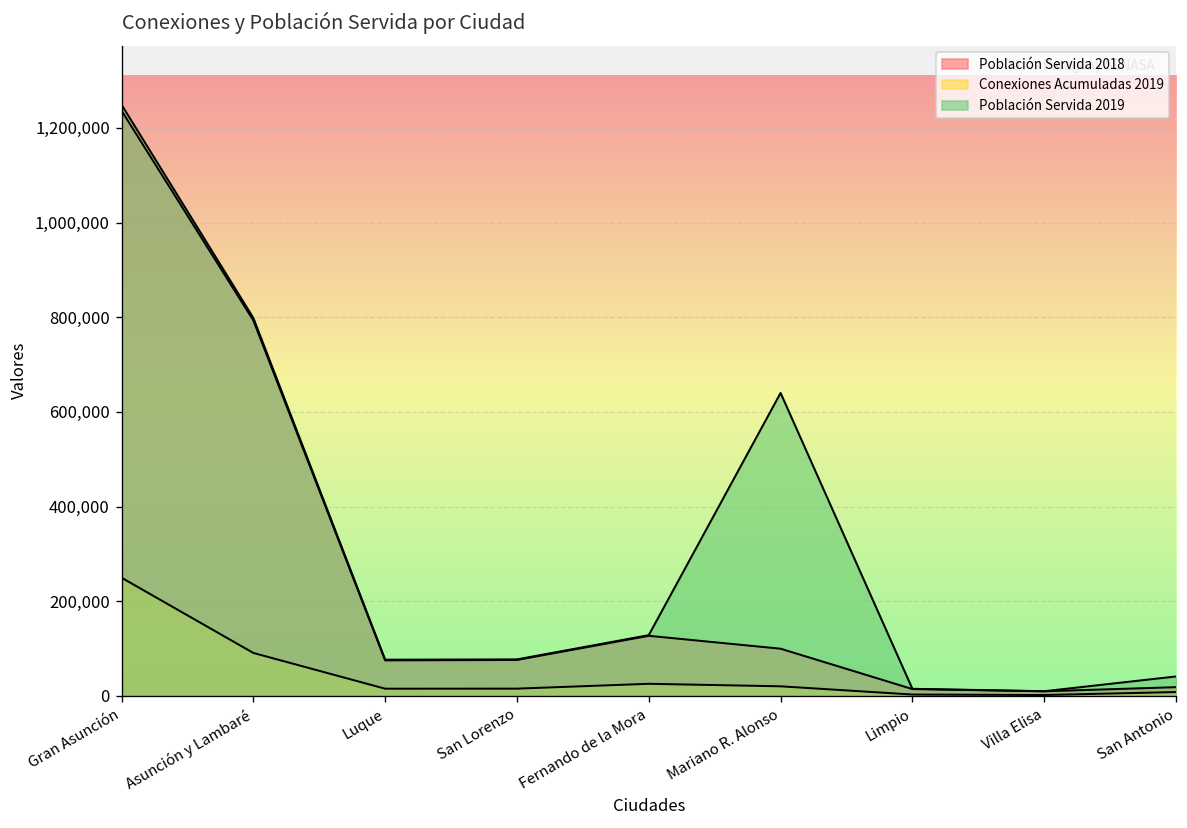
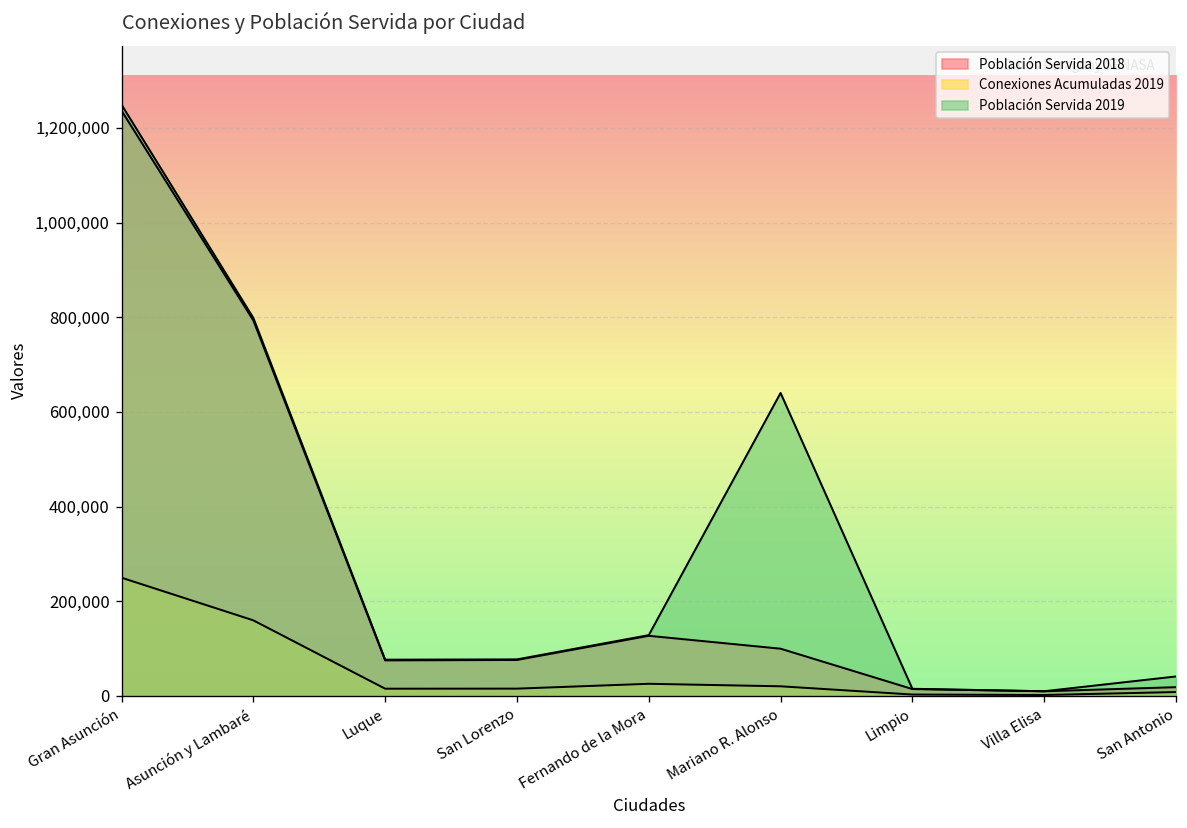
Conexiones Acumuladas 2019, Asunción y Lambaré: 90,000 -> 160,000
